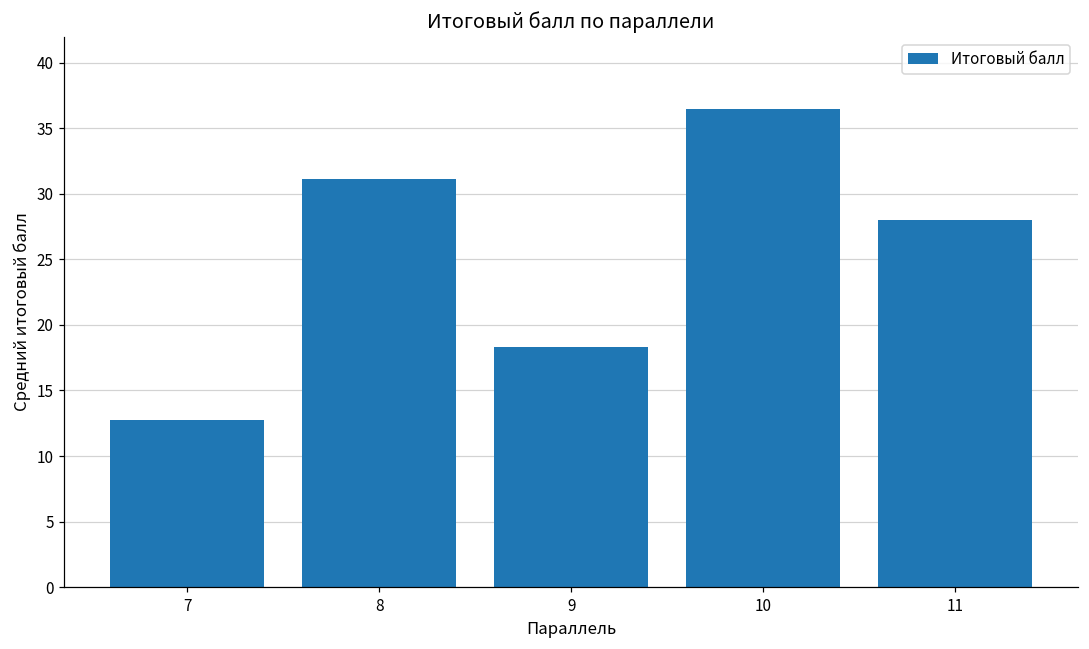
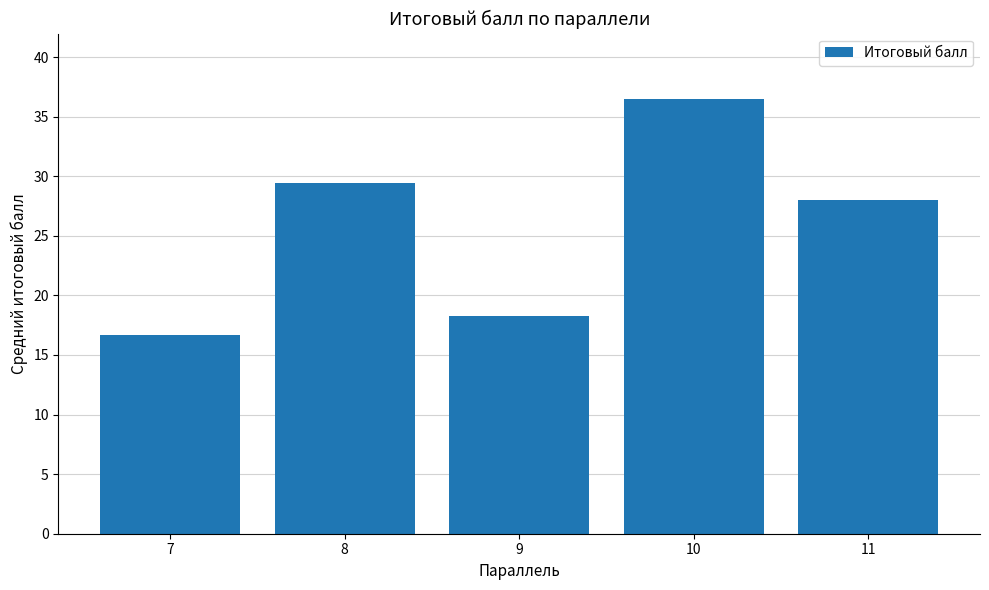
7: 12.8 -> 16.7
8: 31.1 -> 29.4
